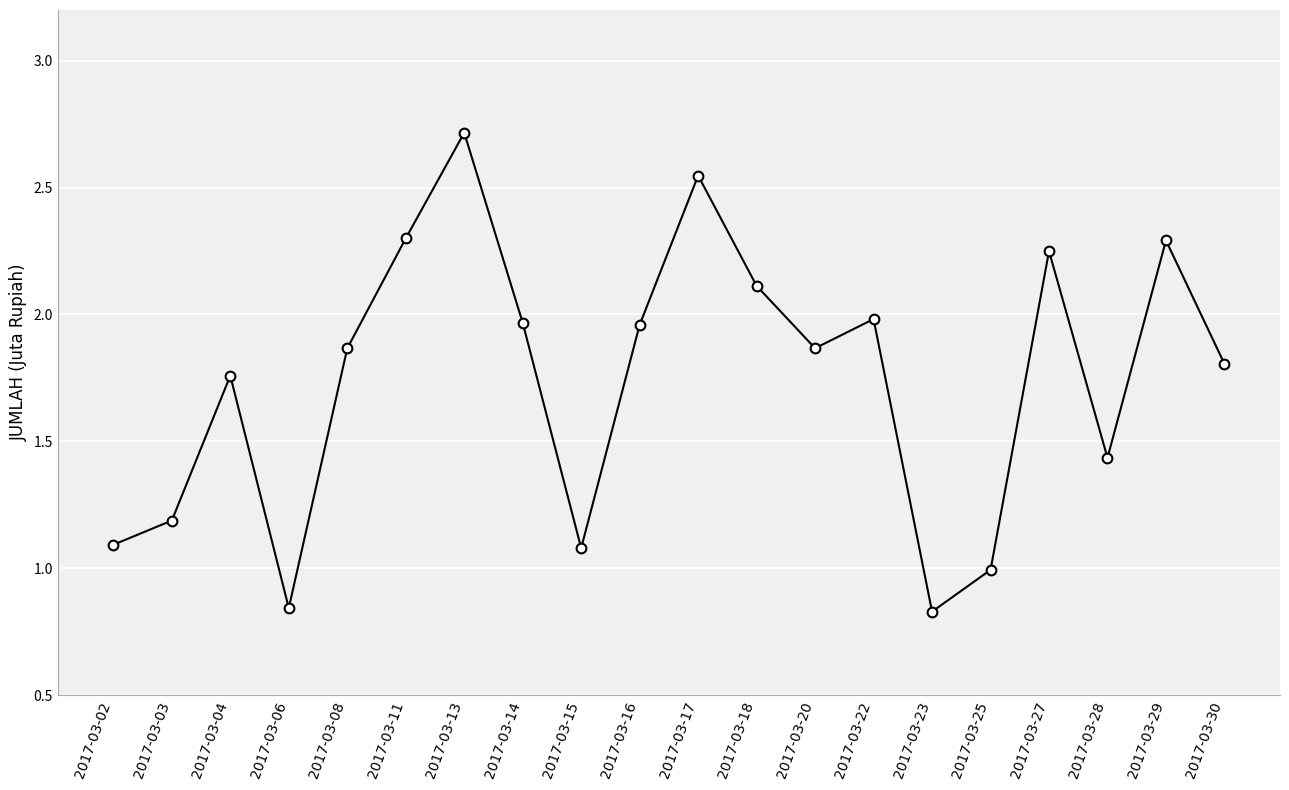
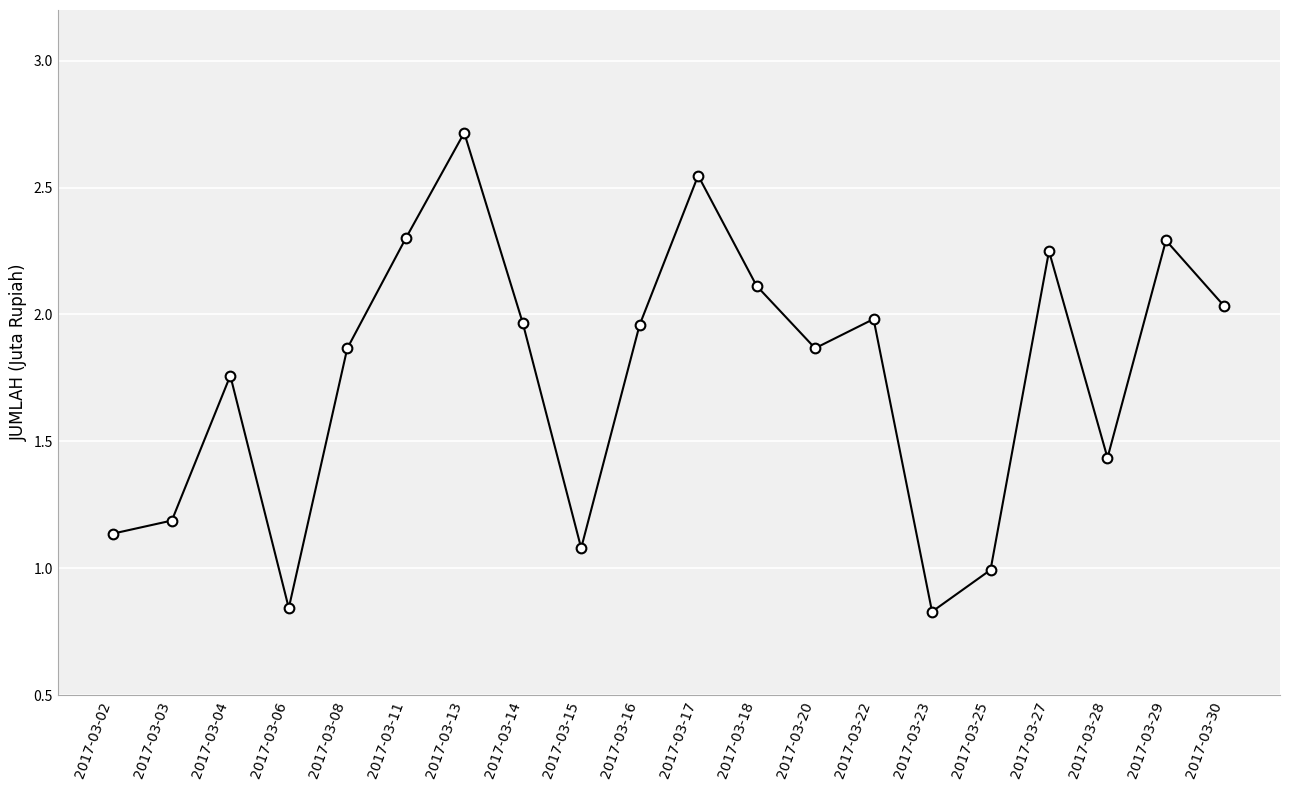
2017-03-02: 1.09 -> 1.14
2017-03-30: 1.81 -> 2.03
